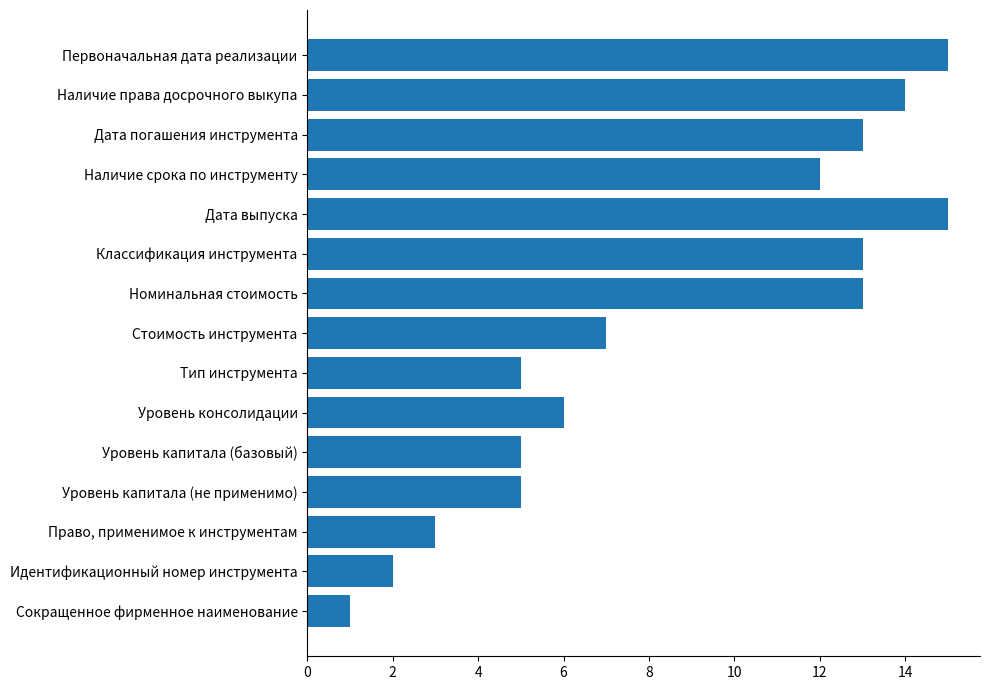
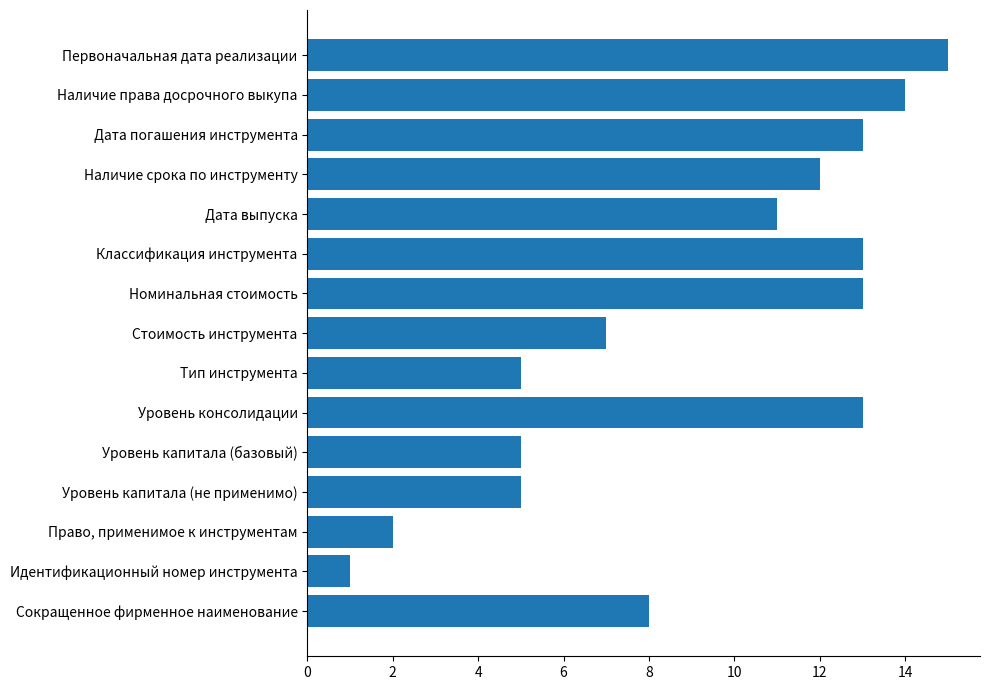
Дата выпуска: 15 -> 11
Уровень консолидации: 6 -> 13
Право, применимое к инструментам: 3 -> 2
Идентификационный номер инструмента: 2 -> 1
Сокращенное фирменное наименование: 1 -> 8
